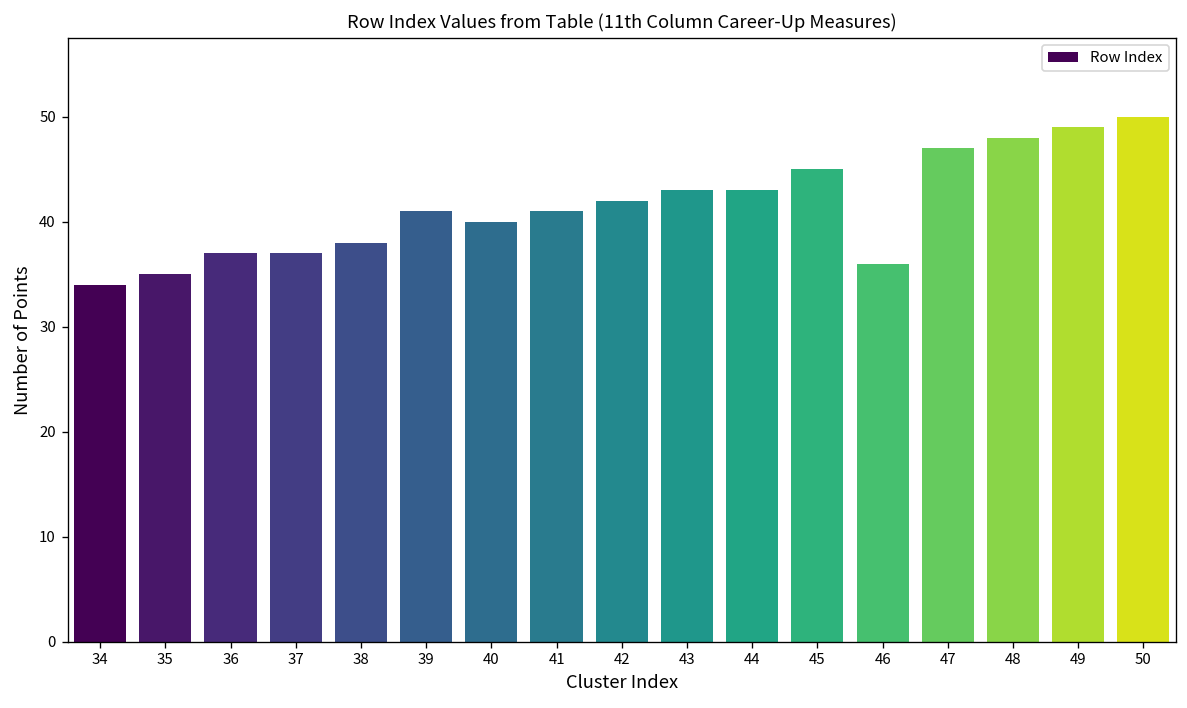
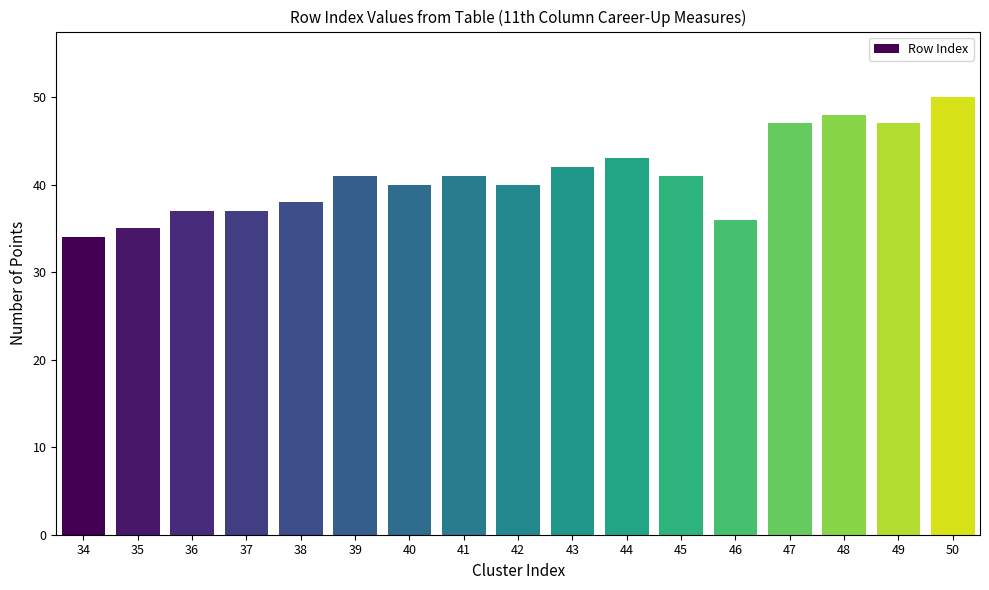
42: 42 -> 40
43: 43 -> 42
45: 45 -> 41
49: 49 -> 47
